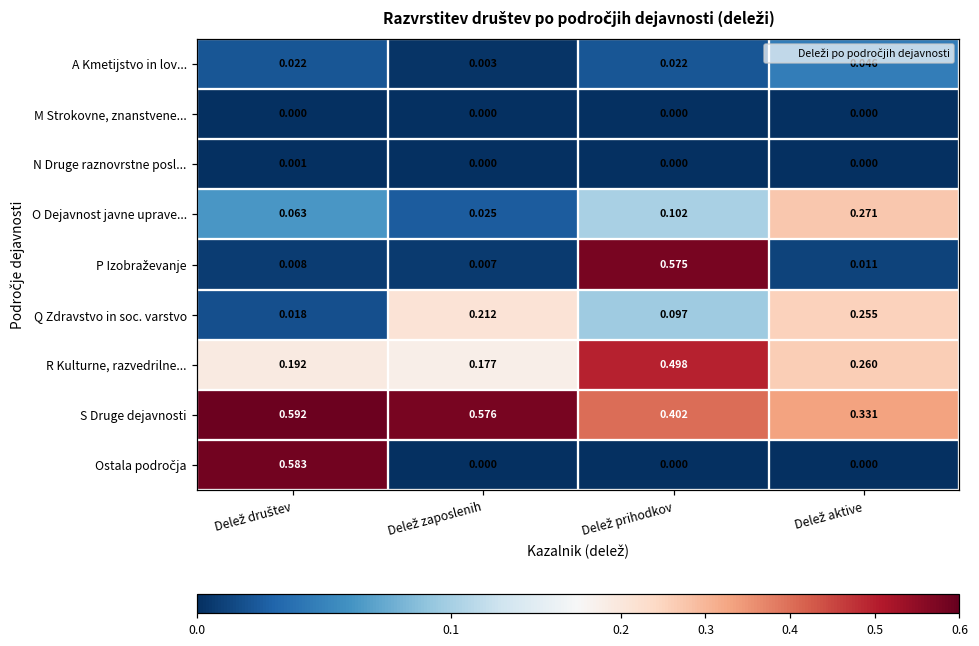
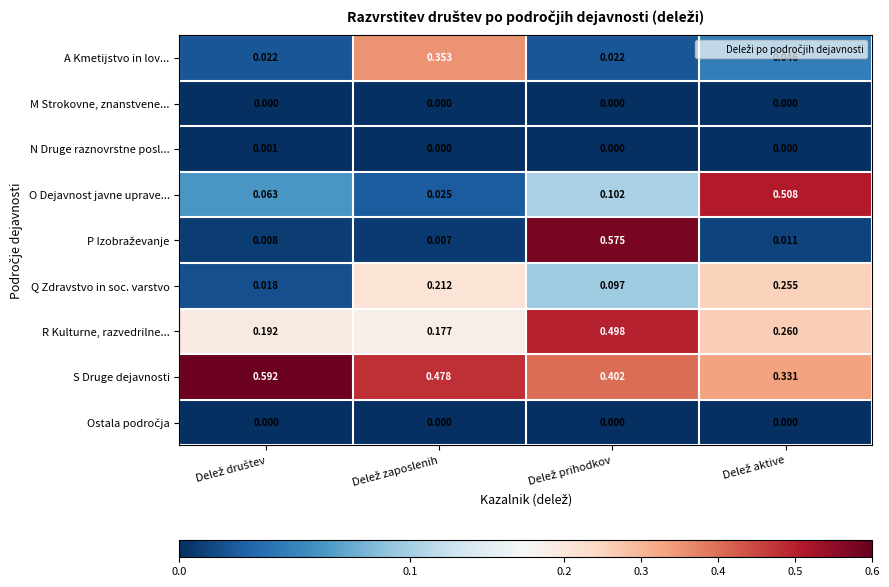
A Kmetijstvo in lov..., Delež zaposlenih: 0.003 -> 0.353
O Dejavnost javne uprave..., Delež aktive: 0.271 -> 0.508
S Druge dejavnosti, Delež zaposlenih: 0.576 -> 0.478
Ostala področja, Delež društev: 0.583 -> 0.000
